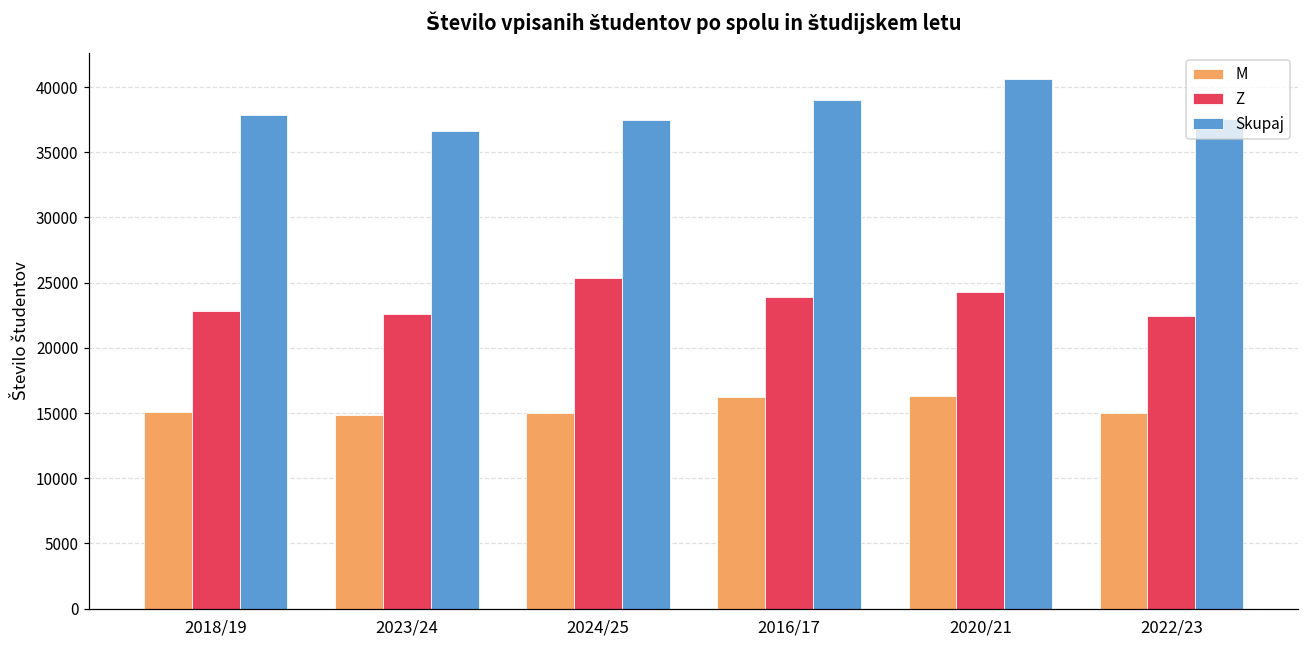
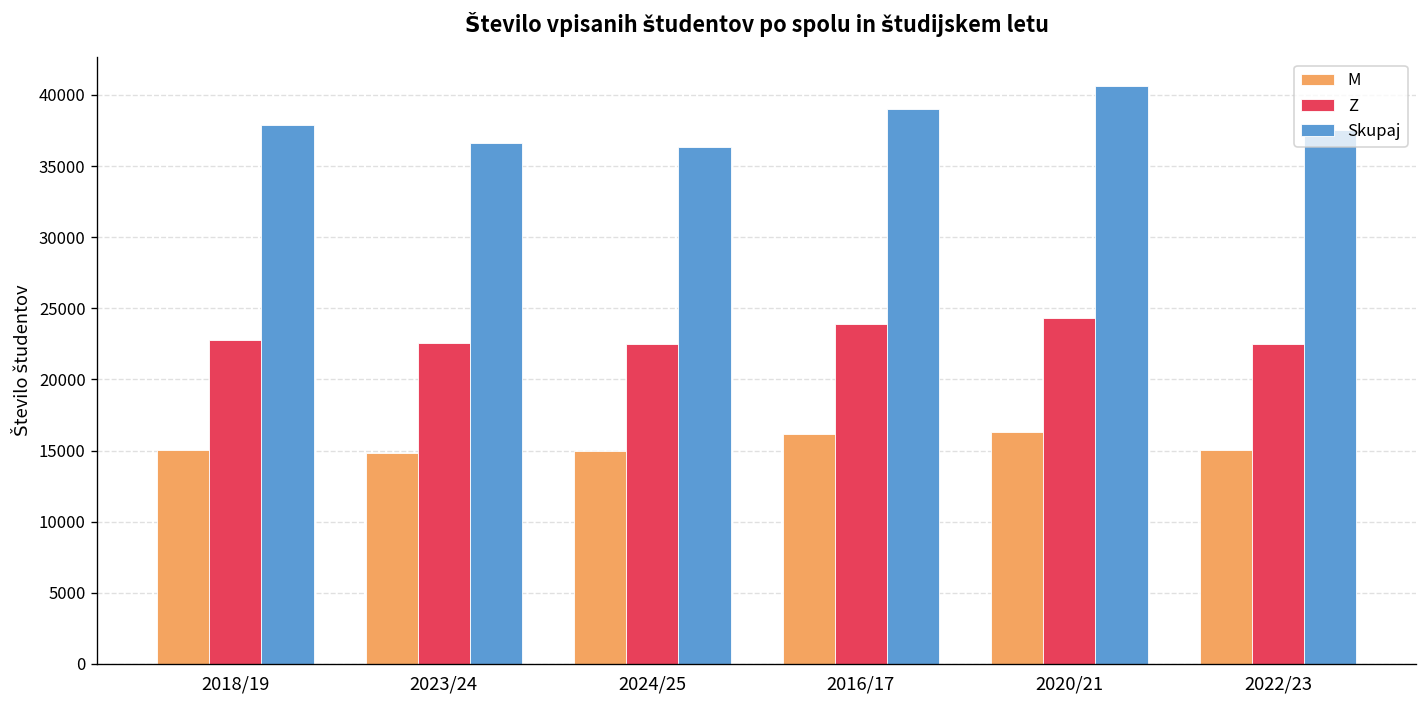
Z, 2024/25: 25300 -> 22500
Skupaj, 2024/25: 37500 -> 36300
